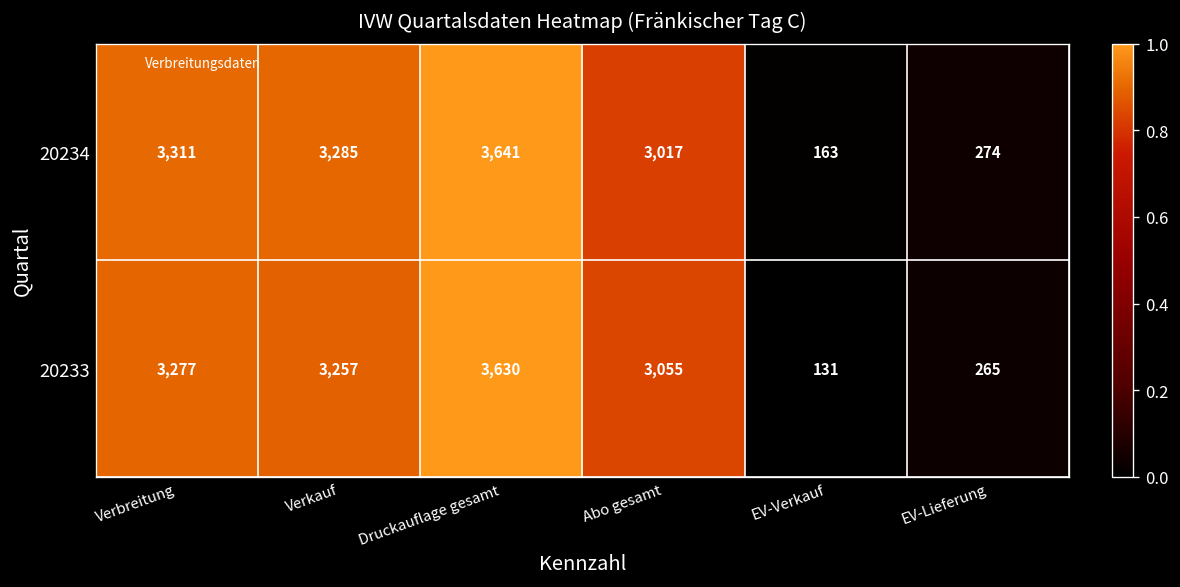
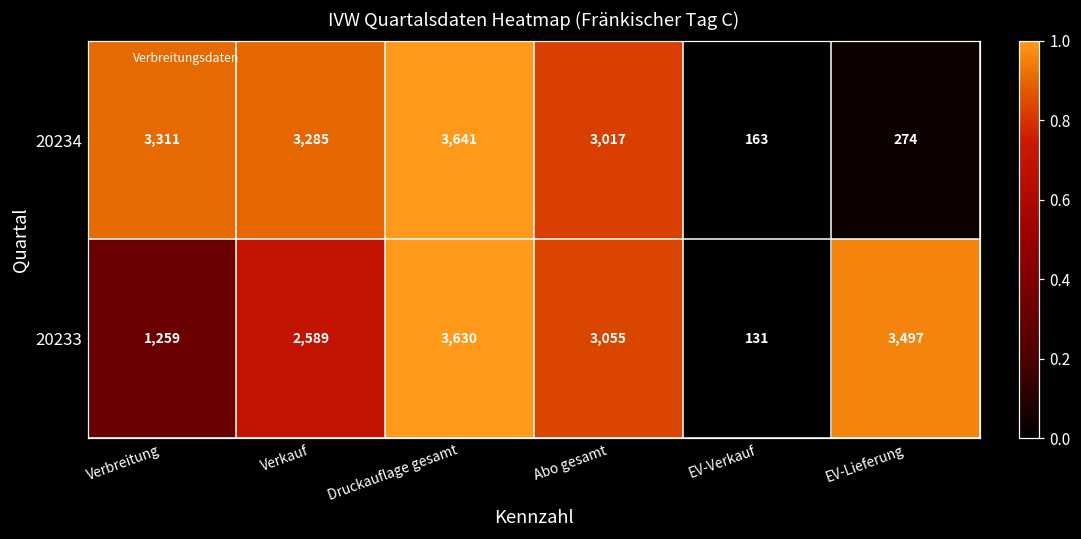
20233, Verbreitung: 3,277 -> 1,259
20233, Verkauf: 3,257 -> 2,589
20233, EV-Lieferung: 265 -> 3,497
